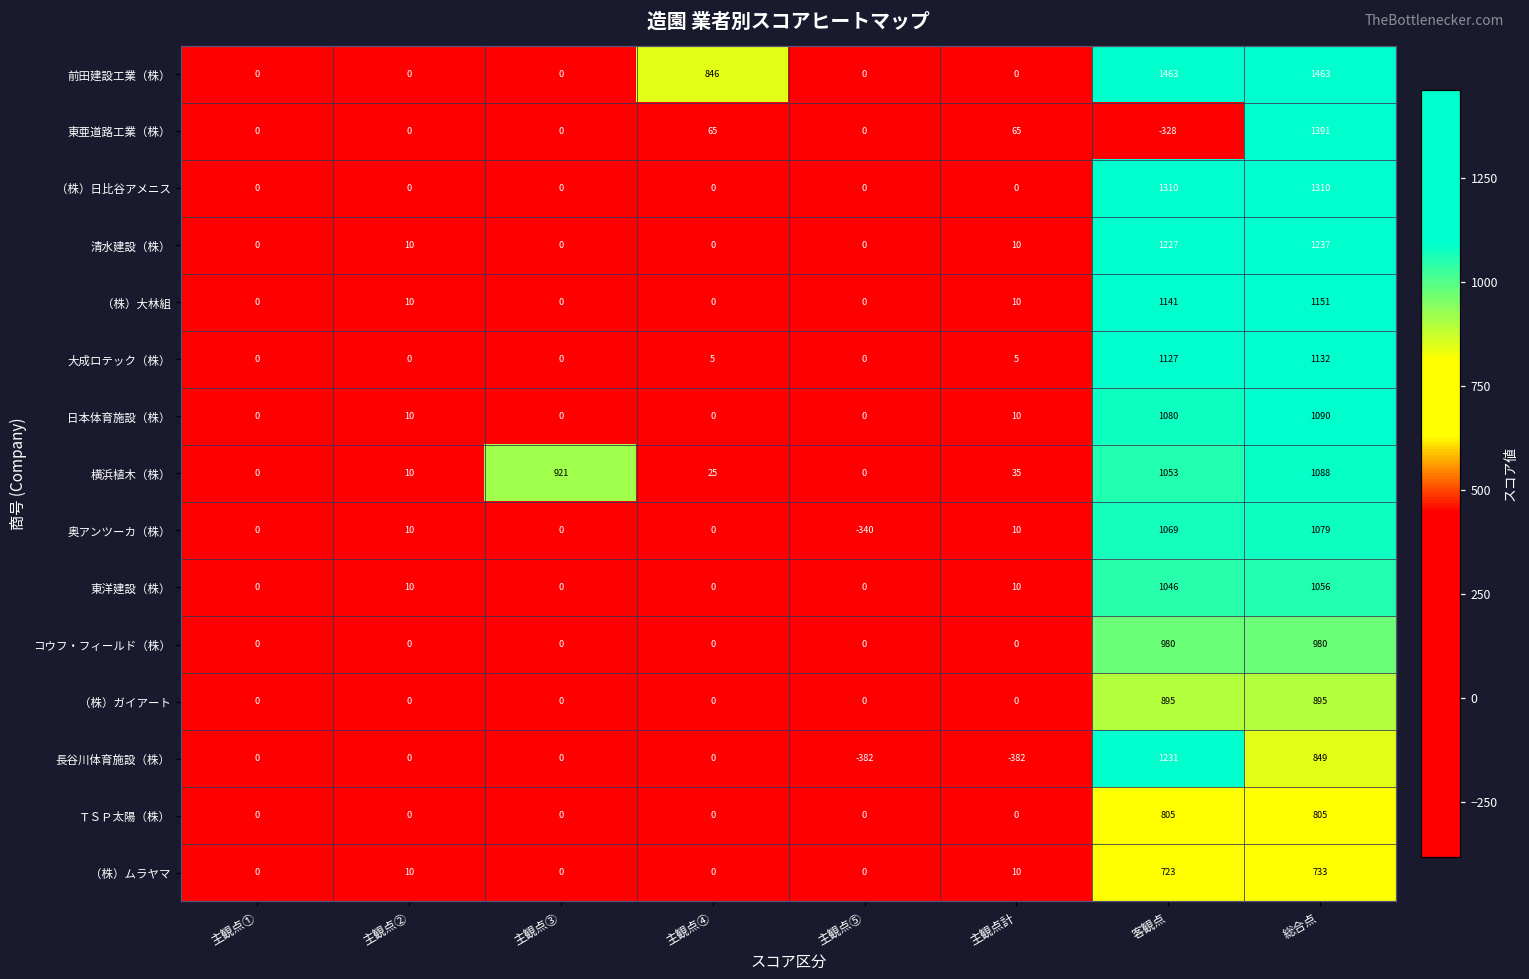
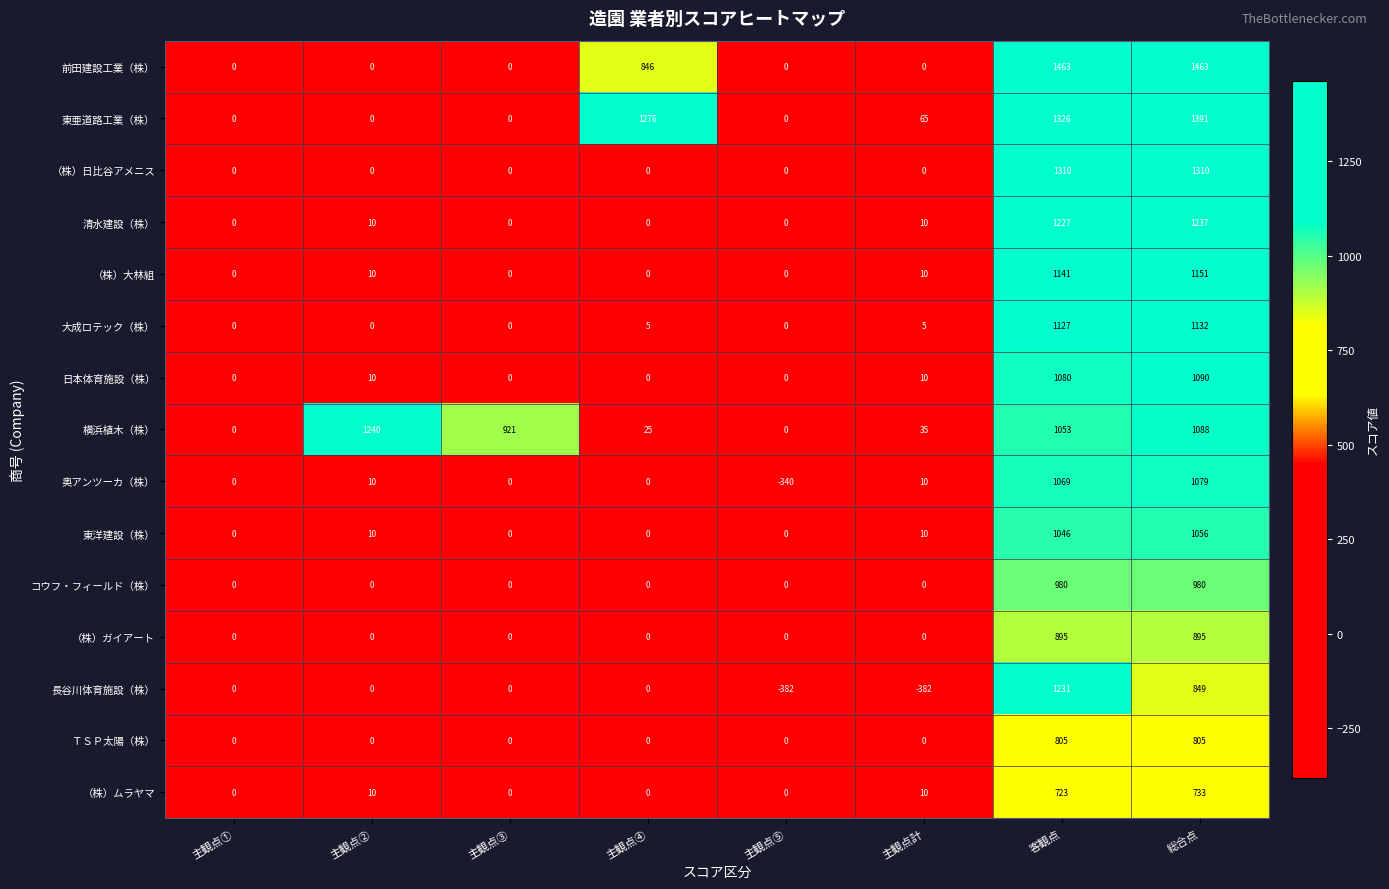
東亜道路工業（株）, 主観点④: 65 -> 1276
東亜道路工業（株）, 客観点: -328 -> 1326
横浜植木（株）, 主観点②: 10 -> 1240
